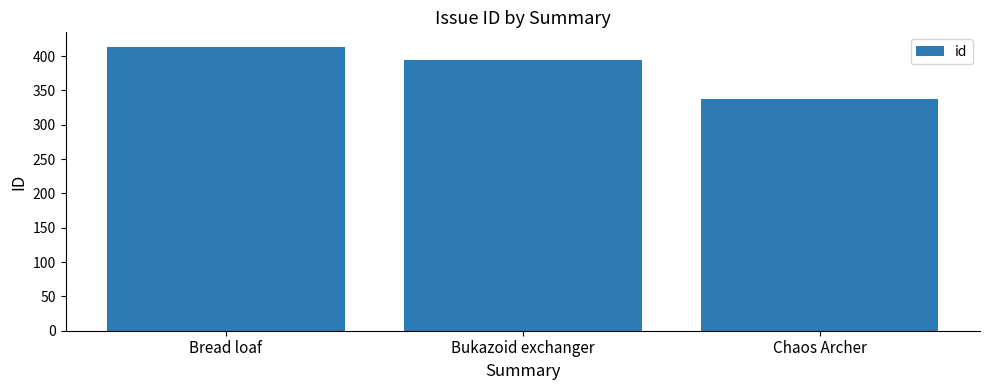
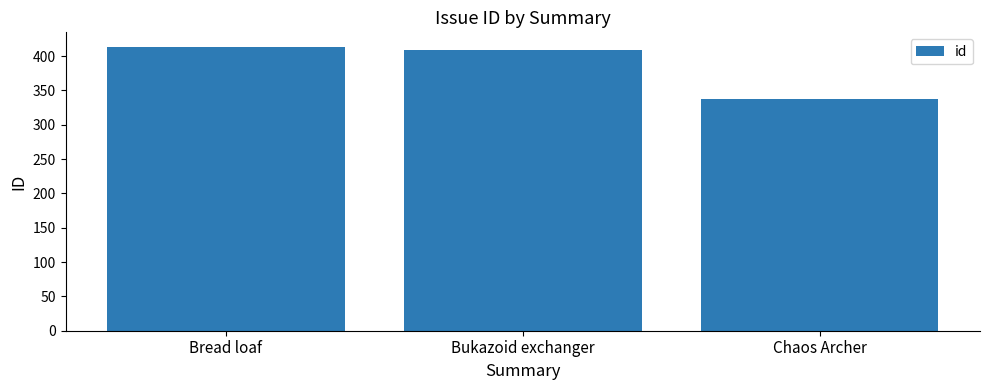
Bukazoid exchanger: 400 -> 410
